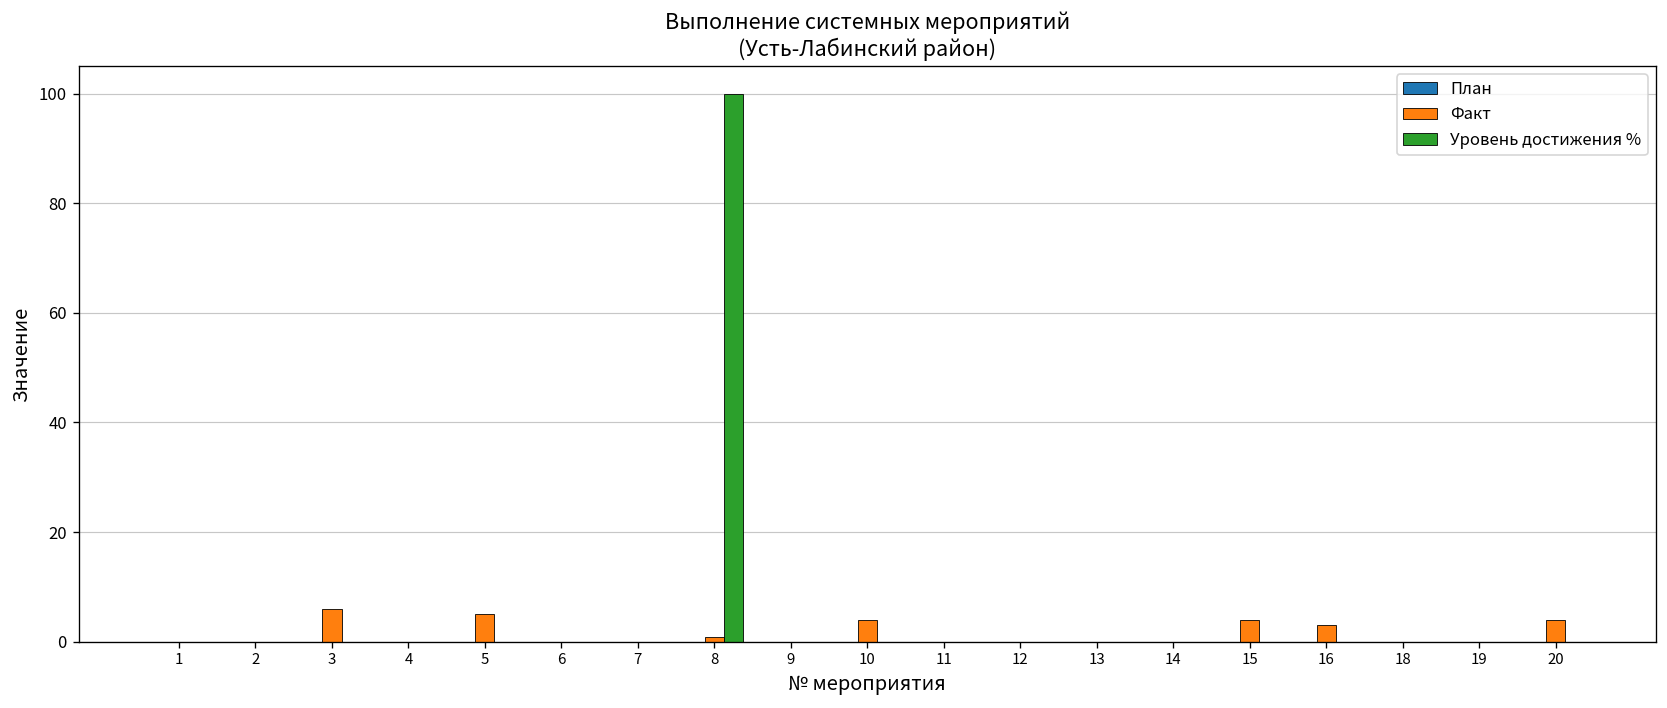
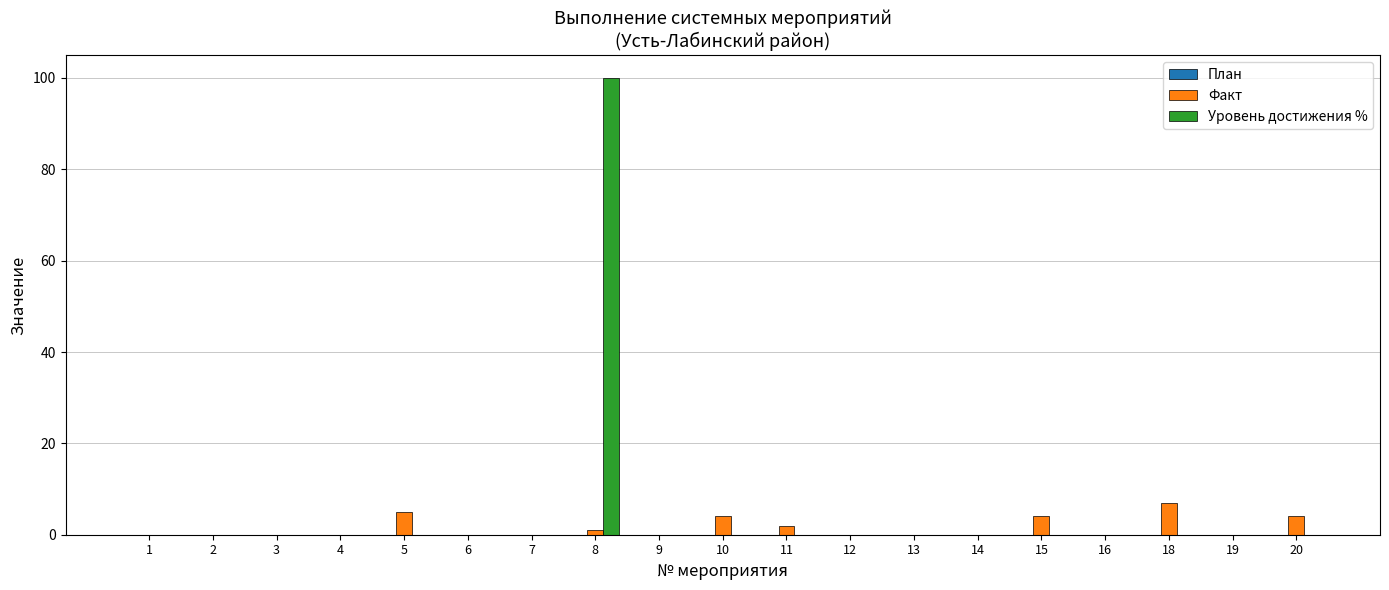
Факт, 3: 6 -> 0
Факт, 11: 0 -> 2
Факт, 16: 3 -> 0
Факт, 18: 0 -> 7
